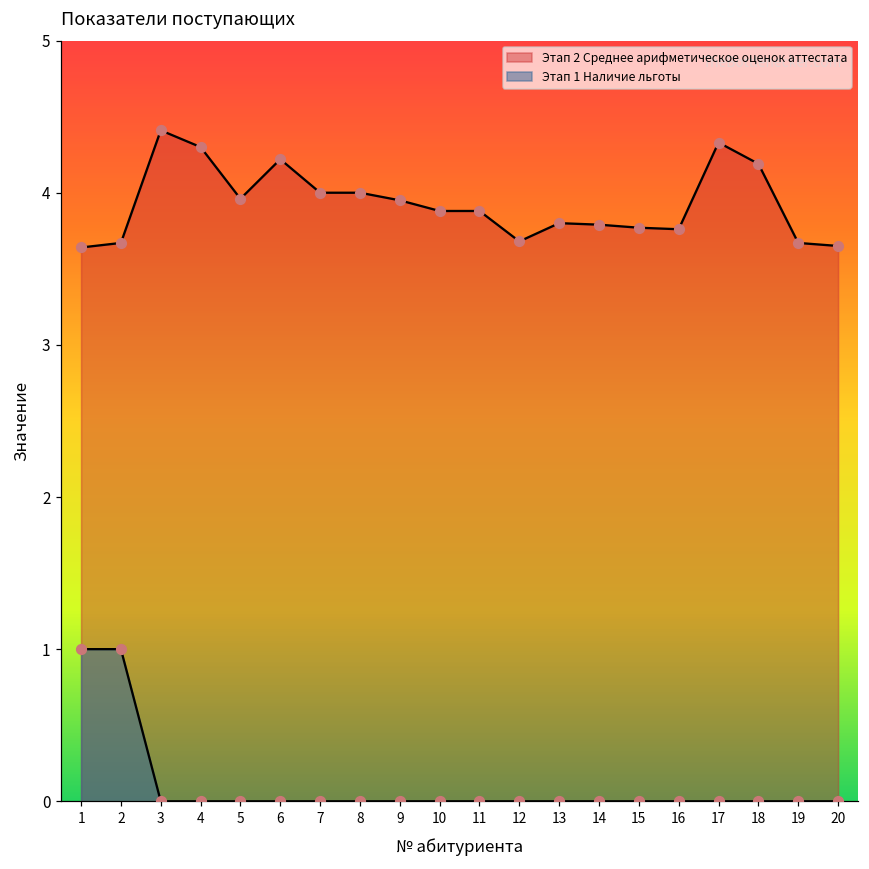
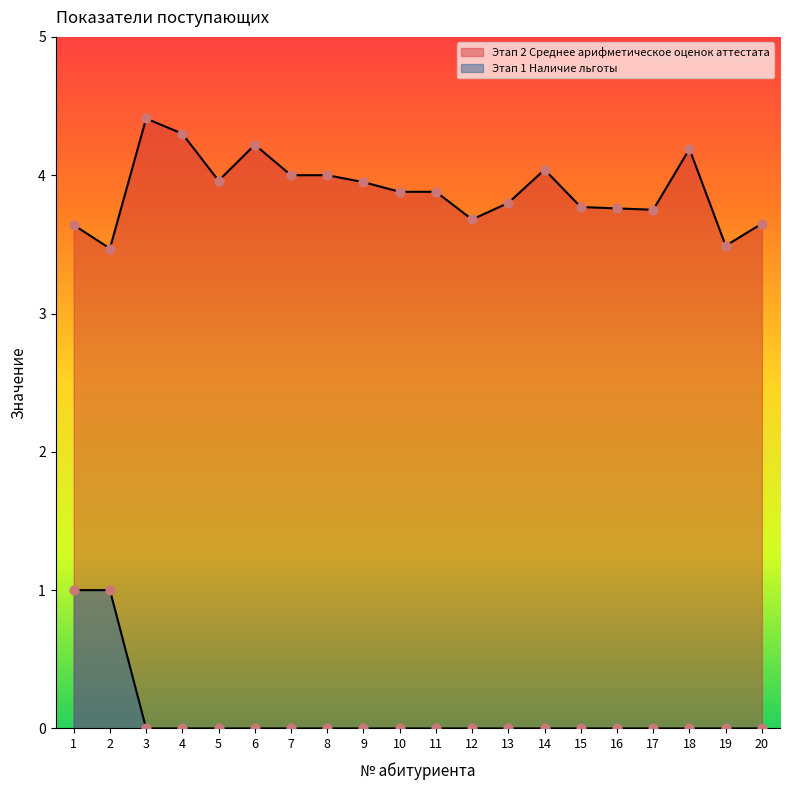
Этап 2 Среднее арифметическое оценок аттестата, 2: 3.67 -> 3.47
Этап 2 Среднее арифметическое оценок аттестата, 14: 3.79 -> 4.04
Этап 2 Среднее арифметическое оценок аттестата, 17: 4.33 -> 3.75
Этап 2 Среднее арифметическое оценок аттестата, 19: 3.67 -> 3.49
